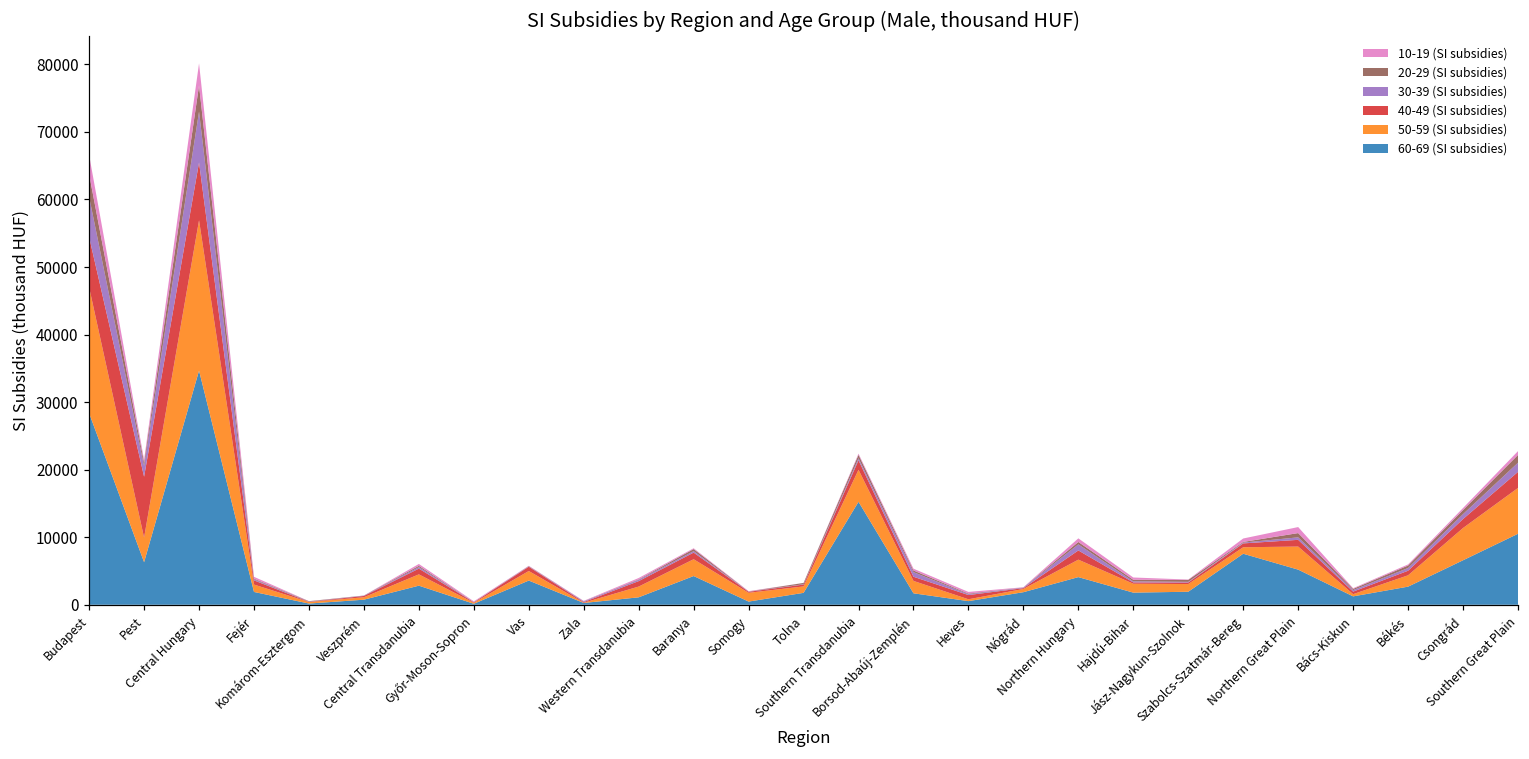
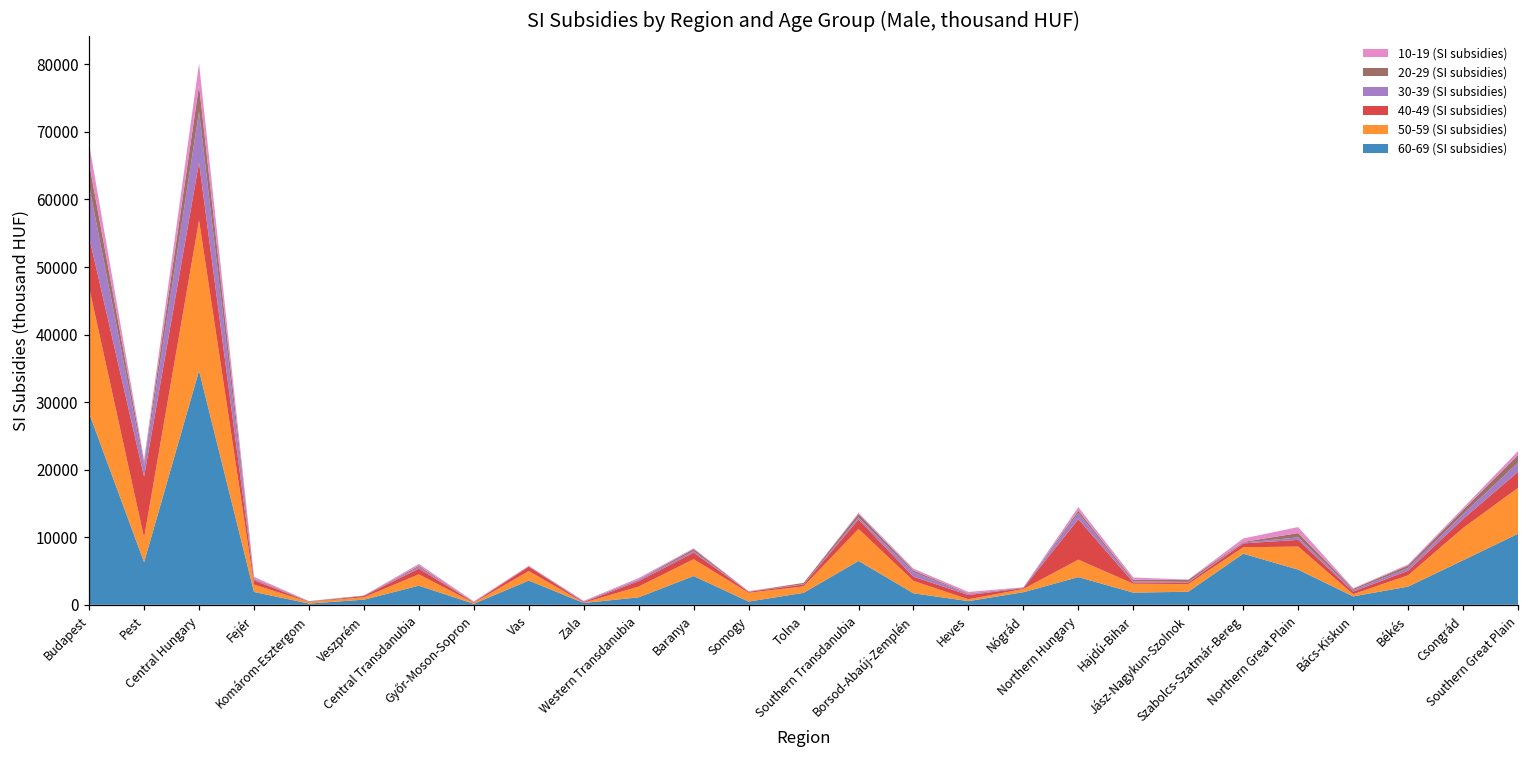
30-39 (SI subsidies), Budapest: 6000 -> 8000
60-69 (SI subsidies), Southern Transdanubia: 15000 -> 6000
40-49 (SI subsidies), Northern Hungary: 1000 -> 6000
